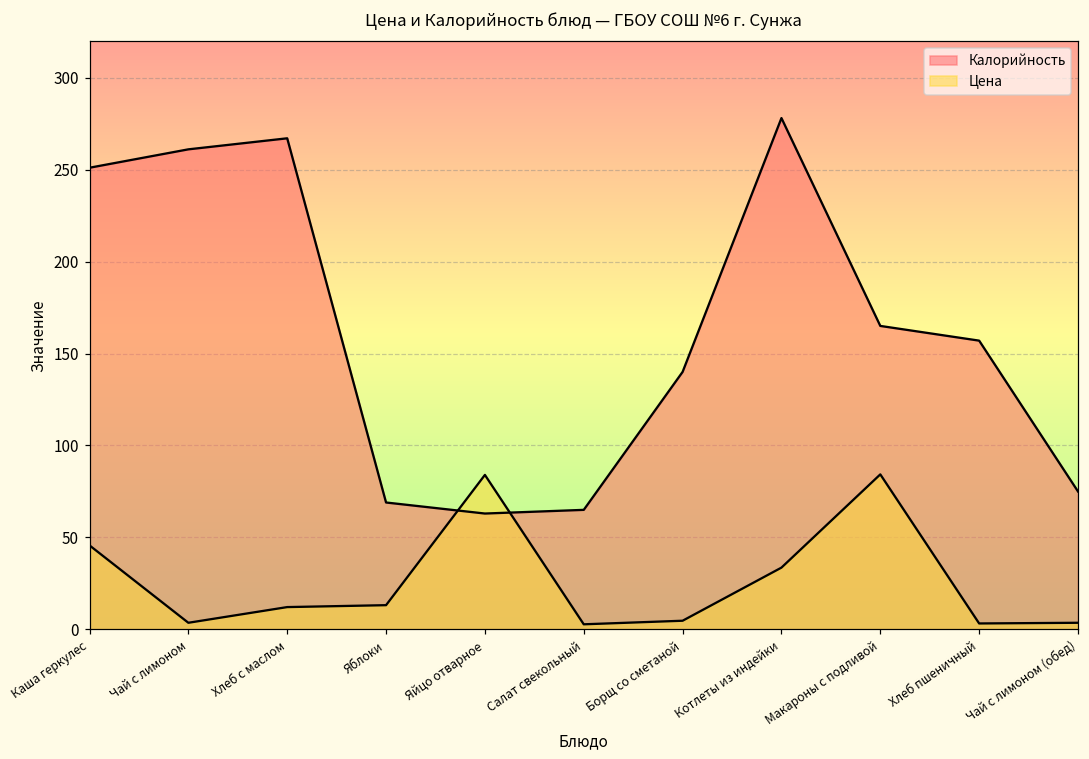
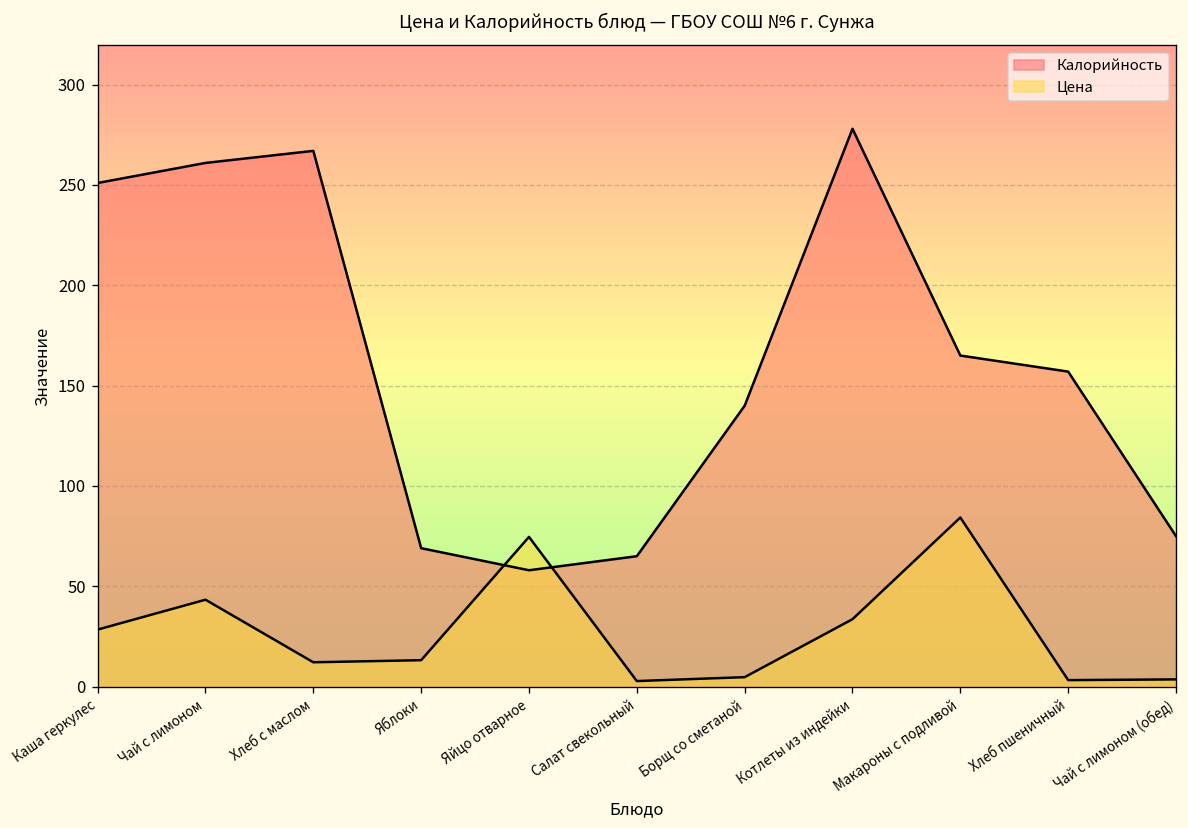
Цена, Каша геркулес: 46 -> 28
Цена, Чай с лимоном: 4 -> 43
Калорийность, Яйцо отварное: 63 -> 58
Цена, Яйцо отварное: 84 -> 75
